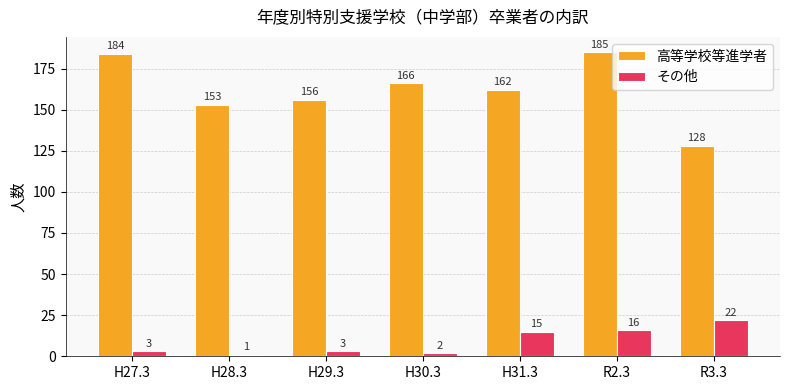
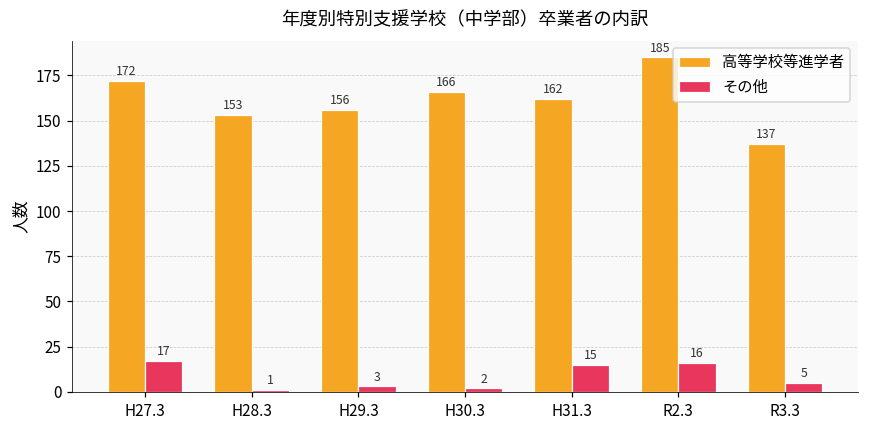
高等学校等進学者, H27.3: 184 -> 172
その他, H27.3: 3 -> 17
高等学校等進学者, R3.3: 128 -> 137
その他, R3.3: 22 -> 5
